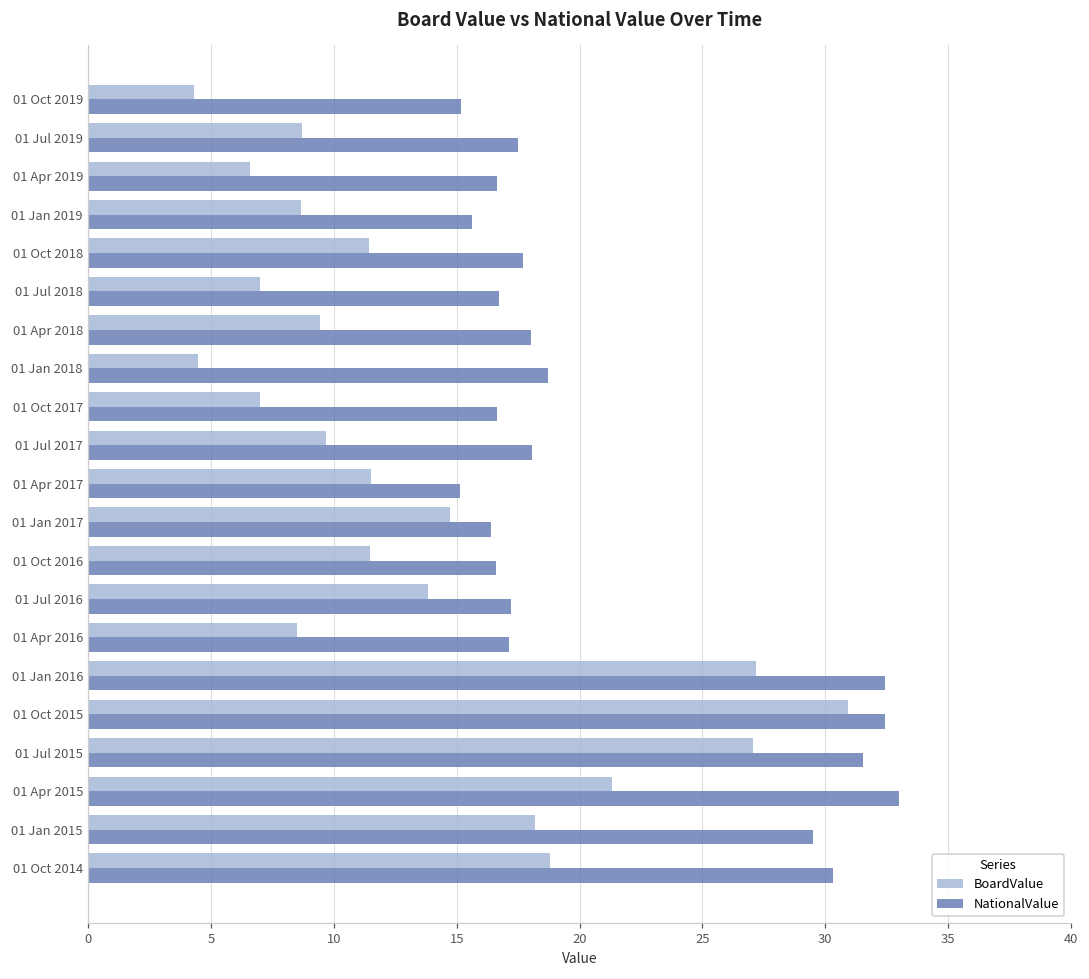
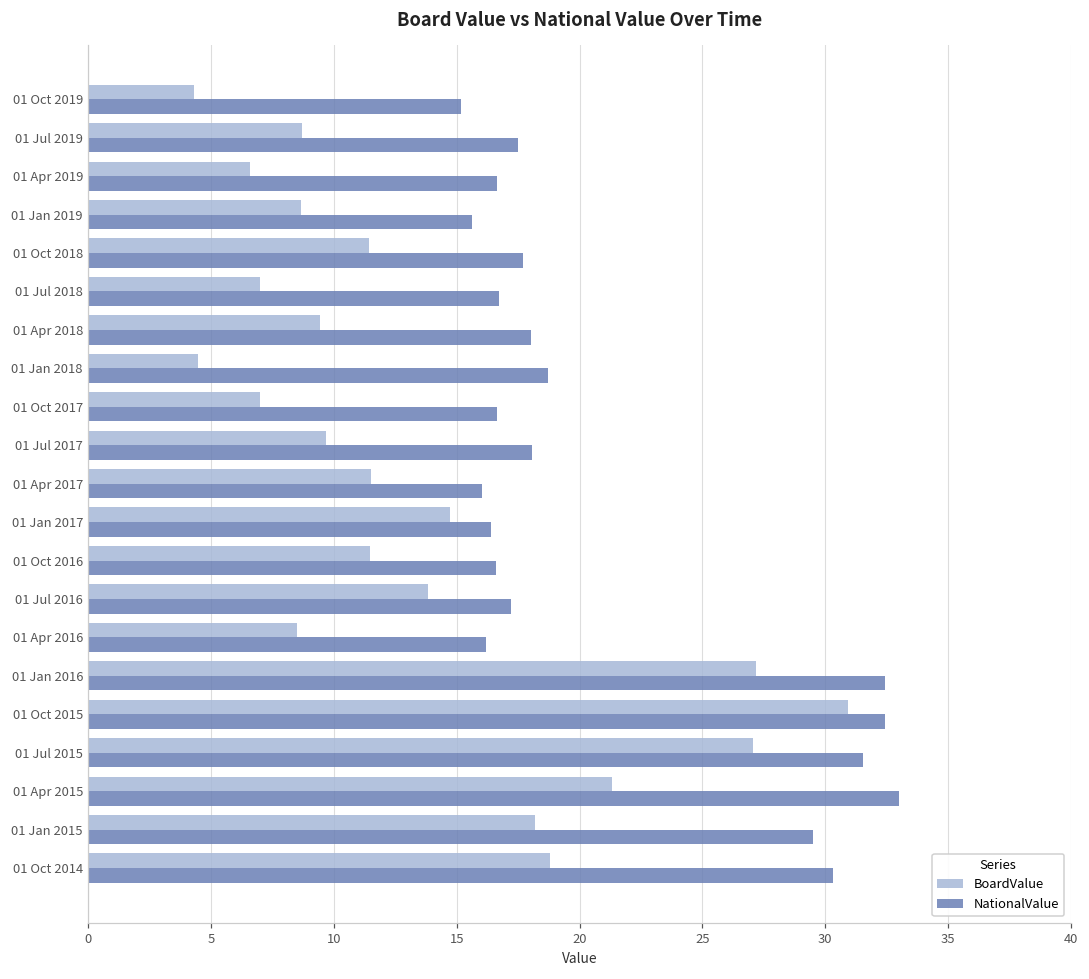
NationalValue, 01 Apr 2017: 15.1 -> 16.0
NationalValue, 01 Apr 2016: 17.1 -> 16.2
